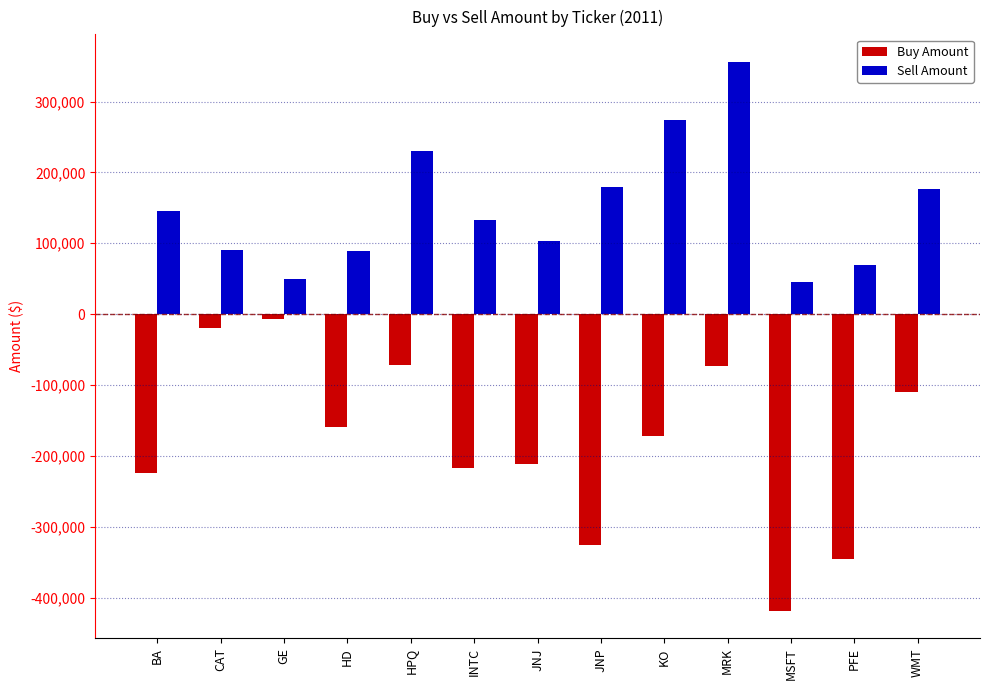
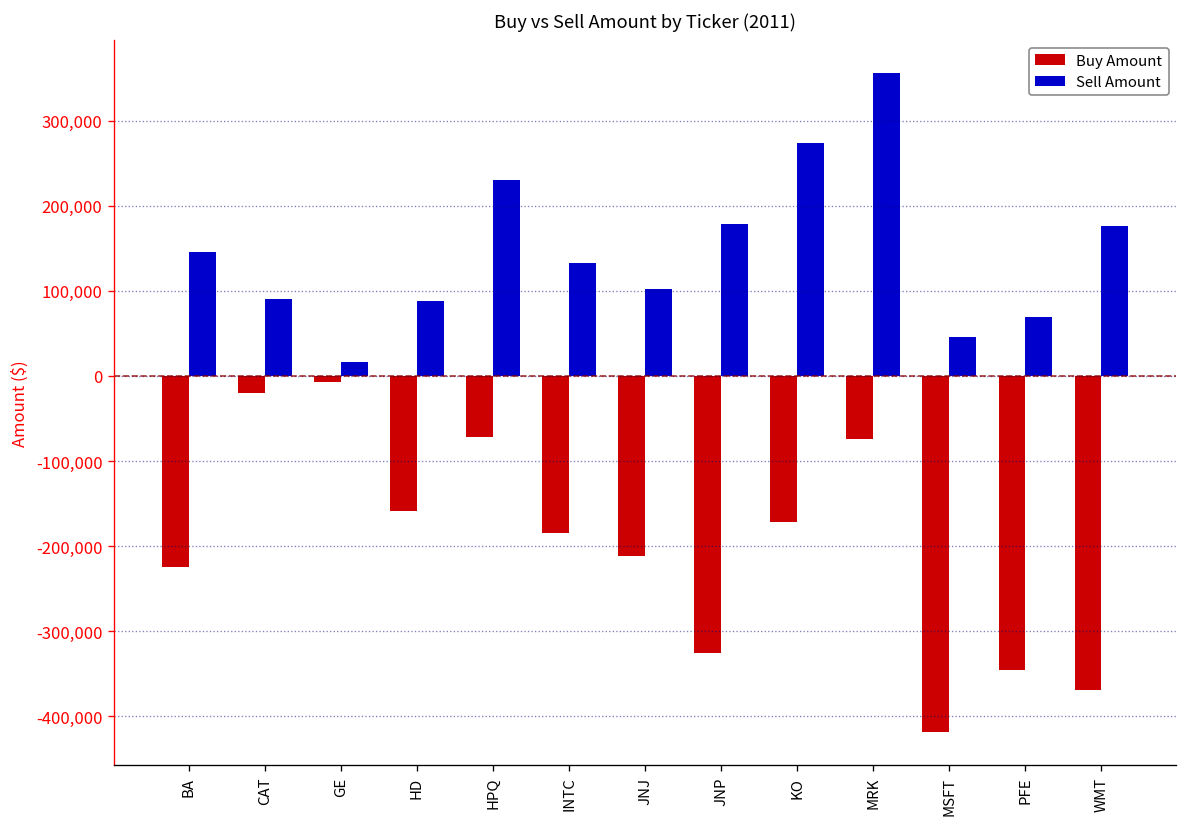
Sell Amount, GE: 50,000 -> 20,000
Buy Amount, INTC: -220,000 -> -190,000
Buy Amount, WMT: -110,000 -> -370,000
